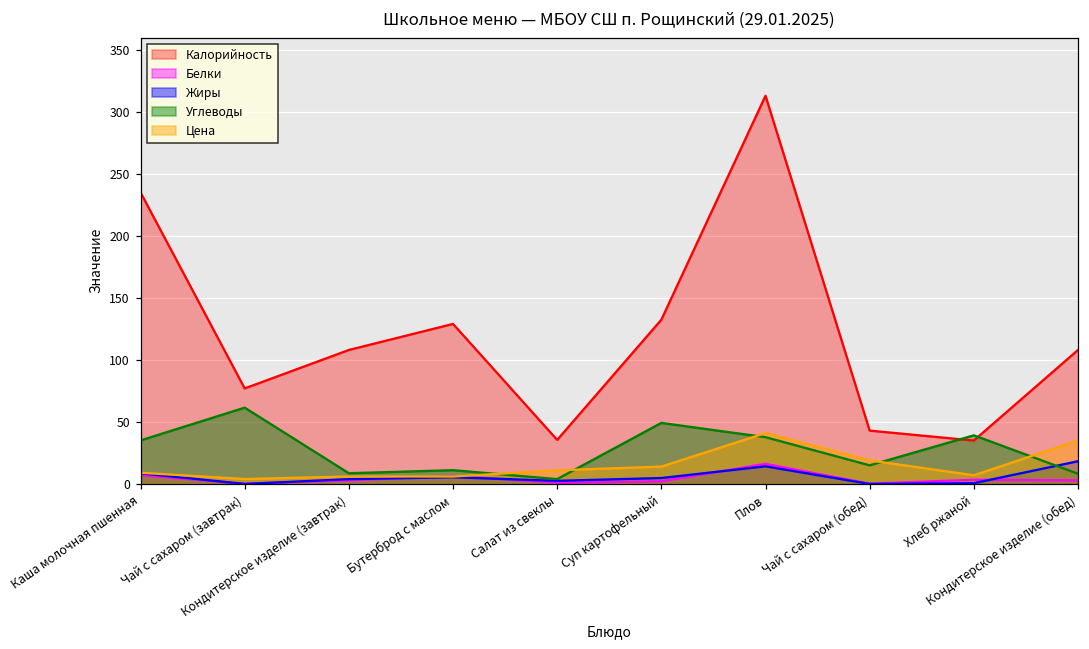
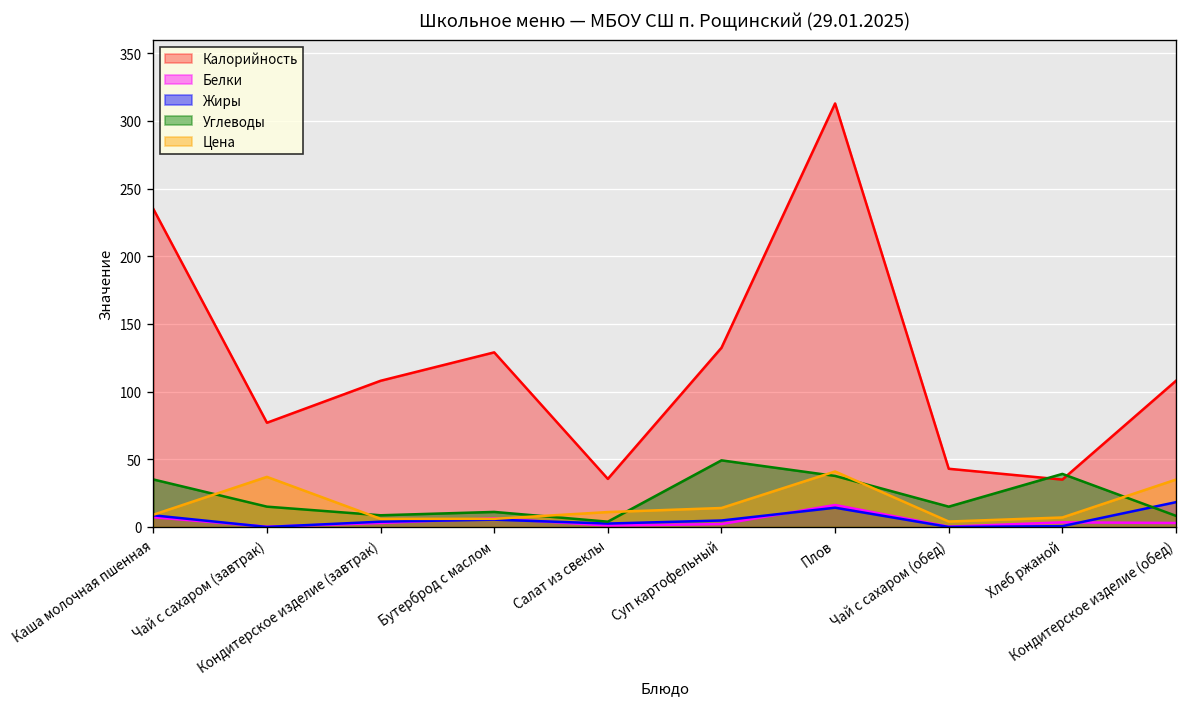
Углеводы, Чай с сахаром (завтрак): 62 -> 15
Цена, Чай с сахаром (завтрак): 4 -> 37
Цена, Чай с сахаром (обед): 19 -> 4
